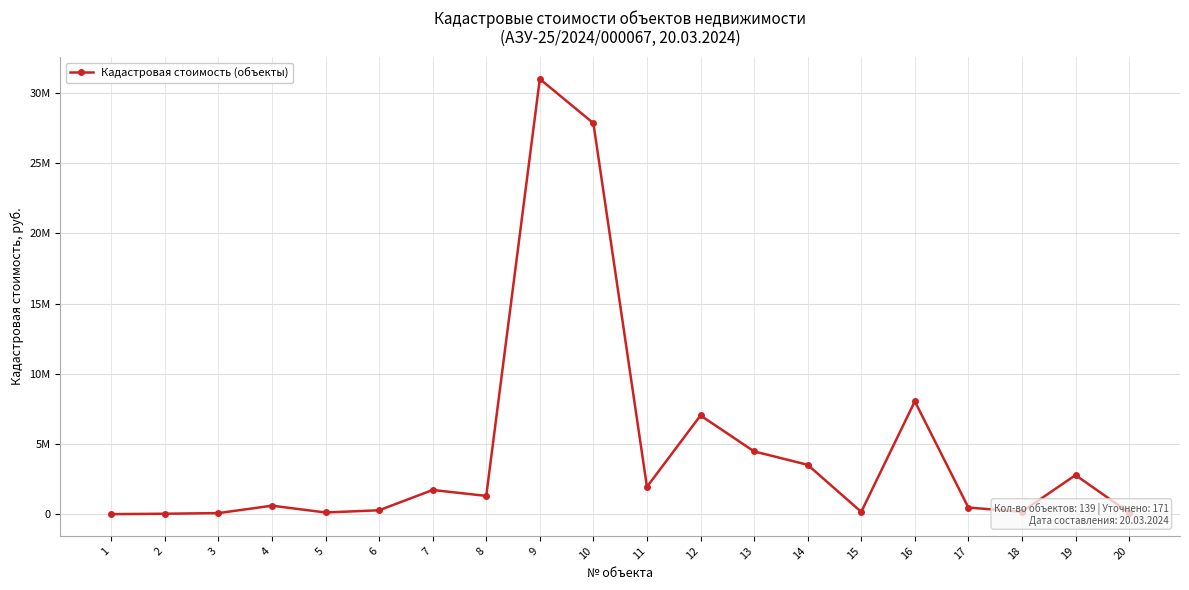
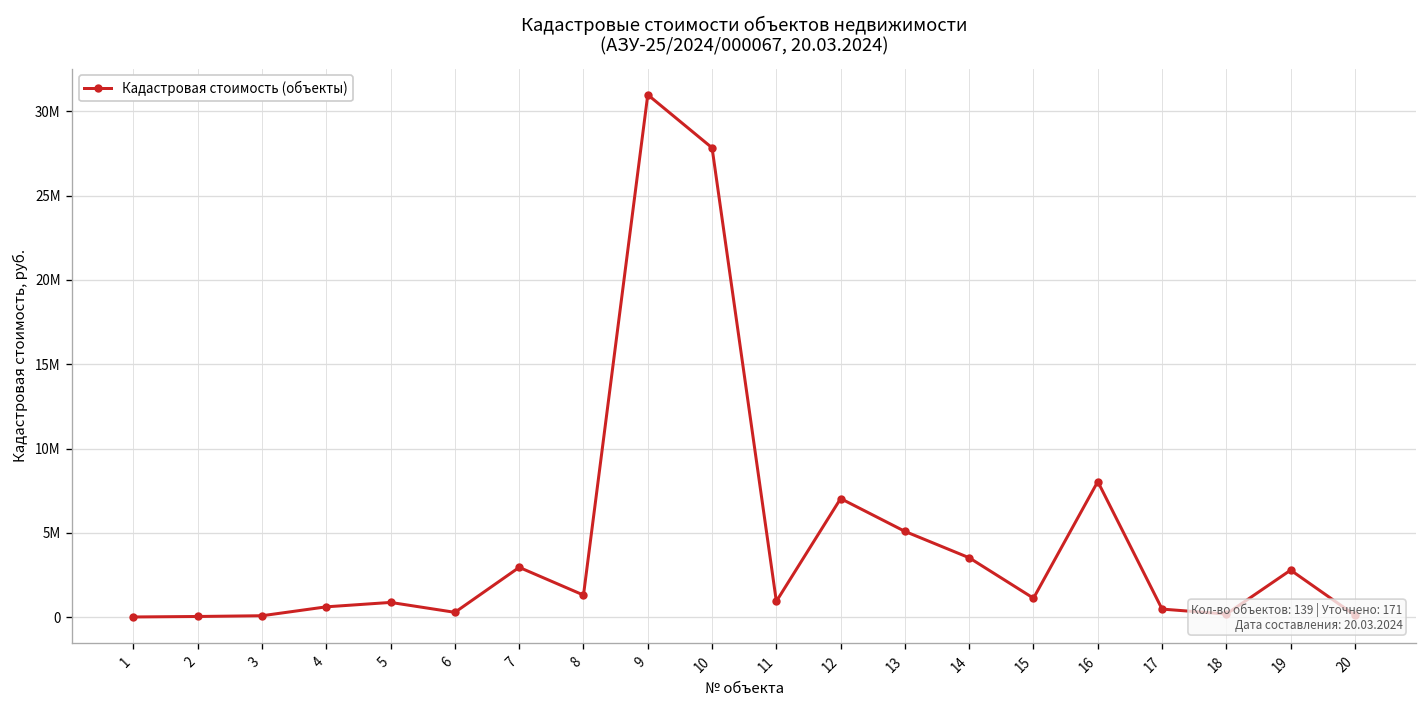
5: 100000 -> 900000
7: 1700000 -> 3000000
11: 2000000 -> 900000
13: 4500000 -> 5100000
15: 200000 -> 1100000
